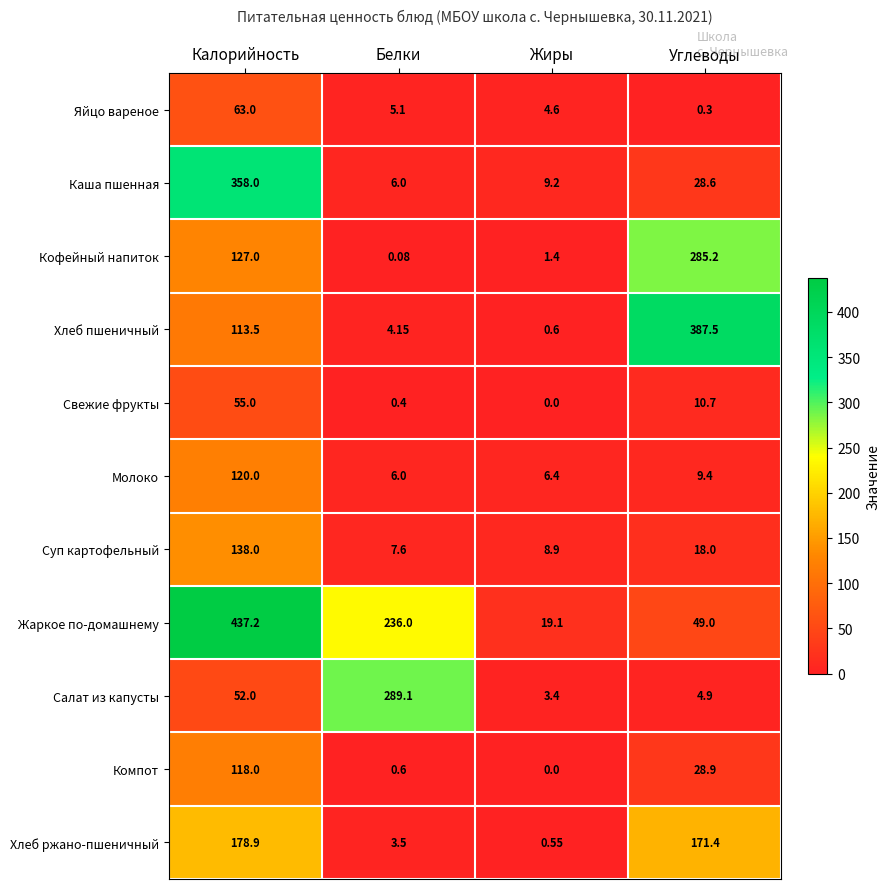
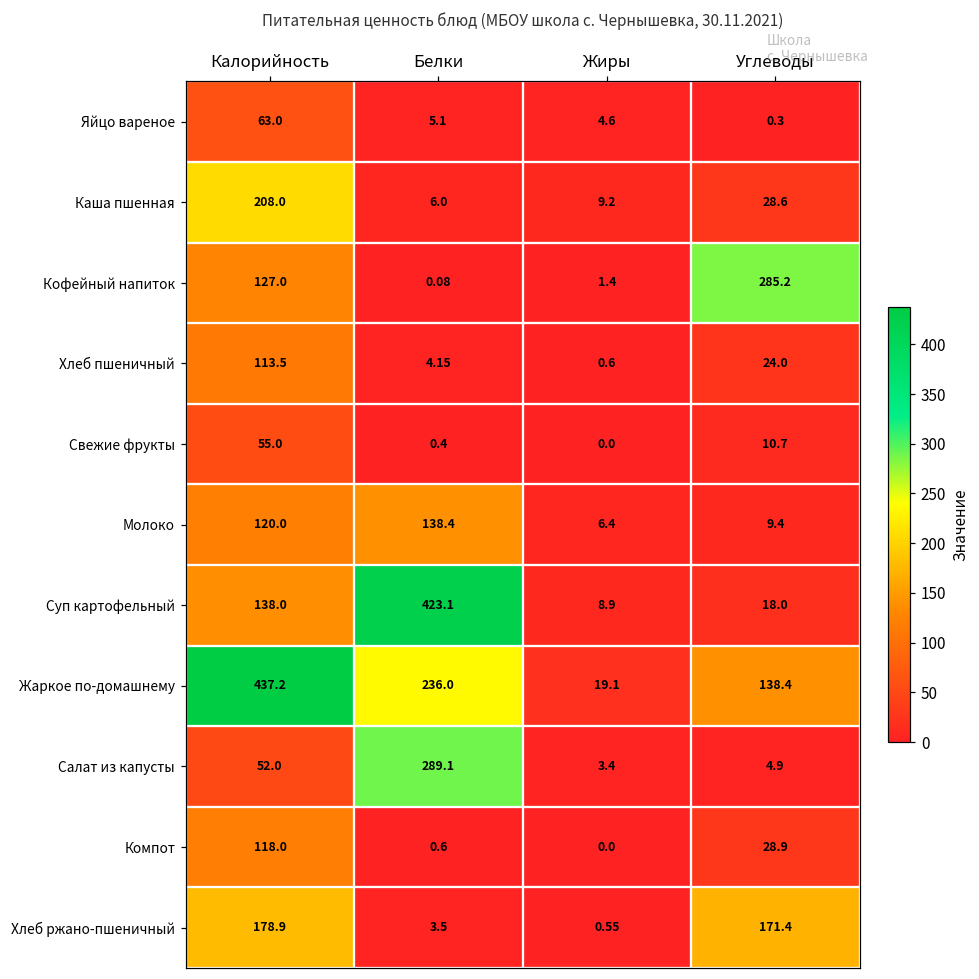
Каша пшенная, Калорийность: 358.0 -> 208.0
Хлеб пшеничный, Углеводы: 387.5 -> 24.0
Молоко, Белки: 6.0 -> 138.4
Суп картофельный, Белки: 7.6 -> 423.1
Жаркое по-домашнему, Углеводы: 49.0 -> 138.4
